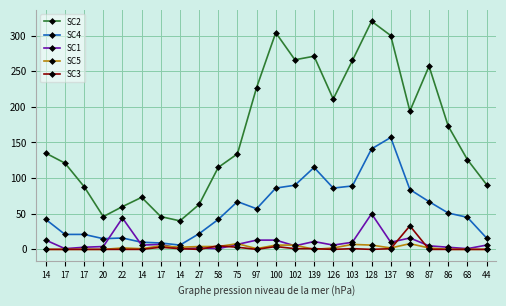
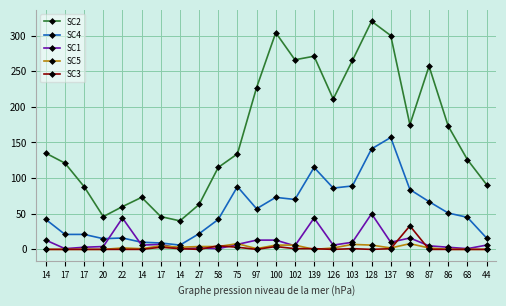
SC4, 75: 70 -> 90
SC4, 100: 90 -> 70
SC4, 102: 90 -> 70
SC1, 139: 10 -> 40
SC2, 98: 190 -> 180
